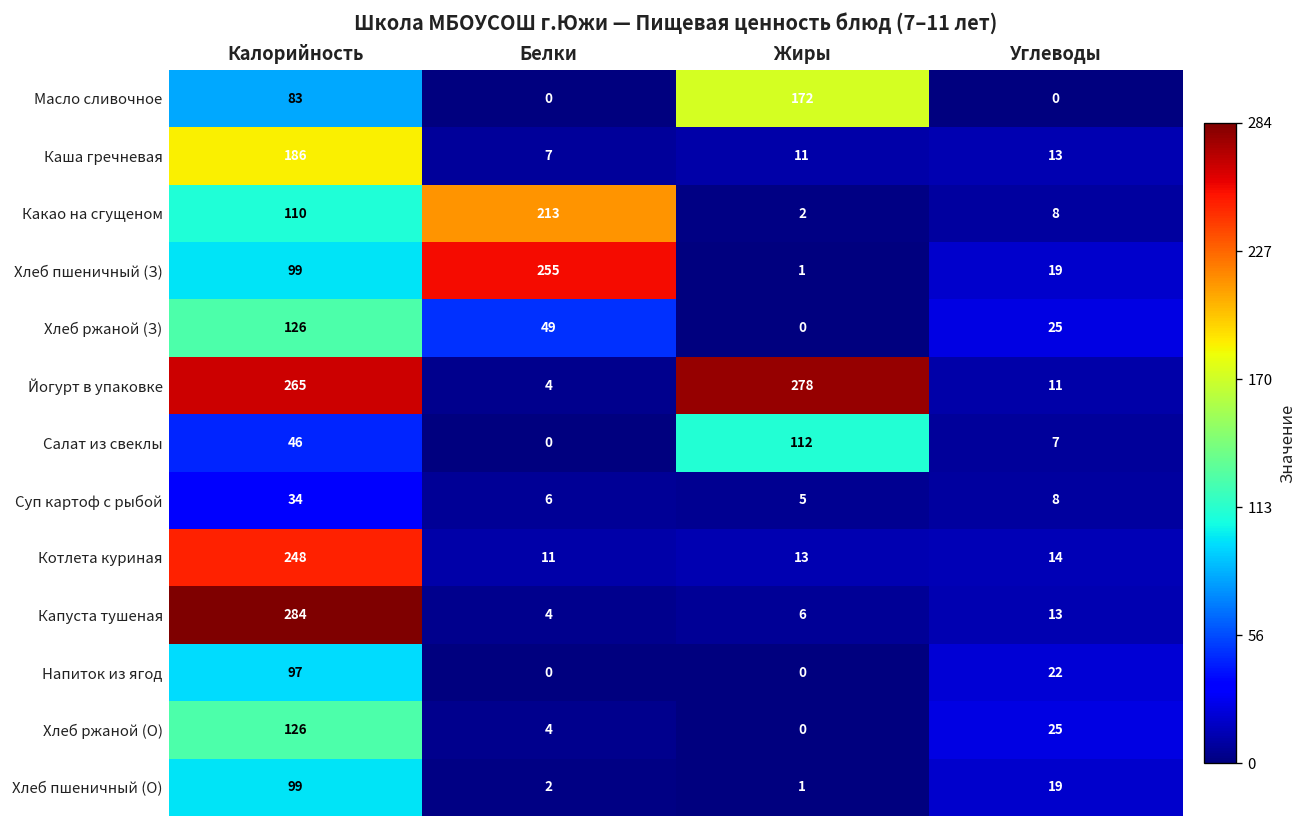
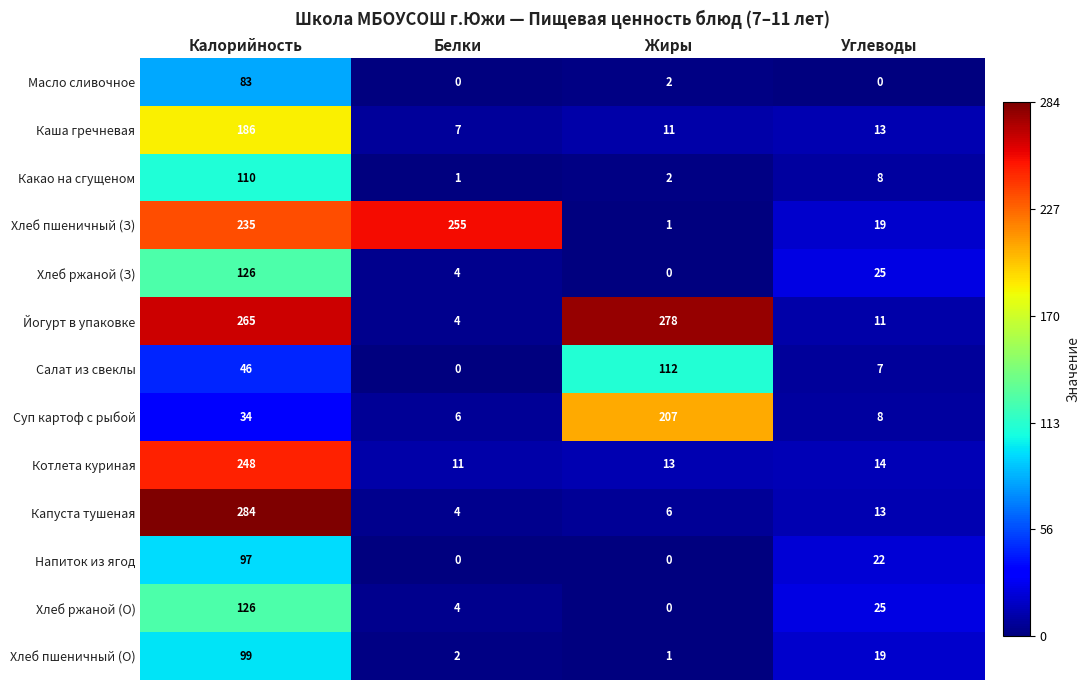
Масло сливочное, Жиры: 172 -> 2
Какао на сгущеном, Белки: 213 -> 1
Хлеб пшеничный (З), Калорийность: 99 -> 235
Хлеб ржаной (З), Белки: 49 -> 4
Суп картоф с рыбой, Жиры: 5 -> 207
